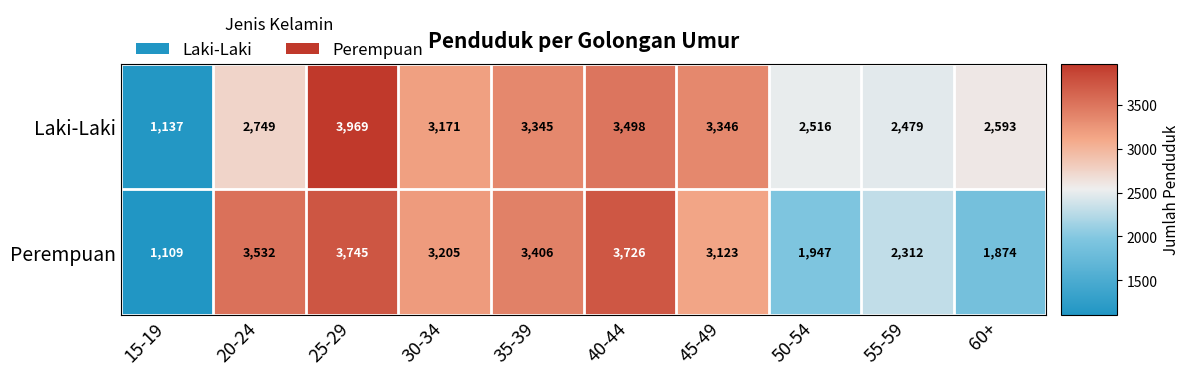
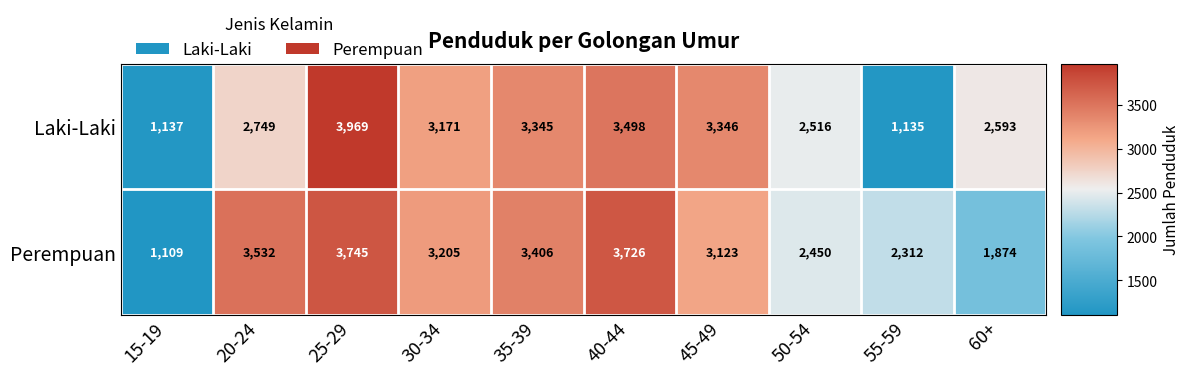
Laki-Laki, 55-59: 2,479 -> 1,135
Perempuan, 50-54: 1,947 -> 2,450
